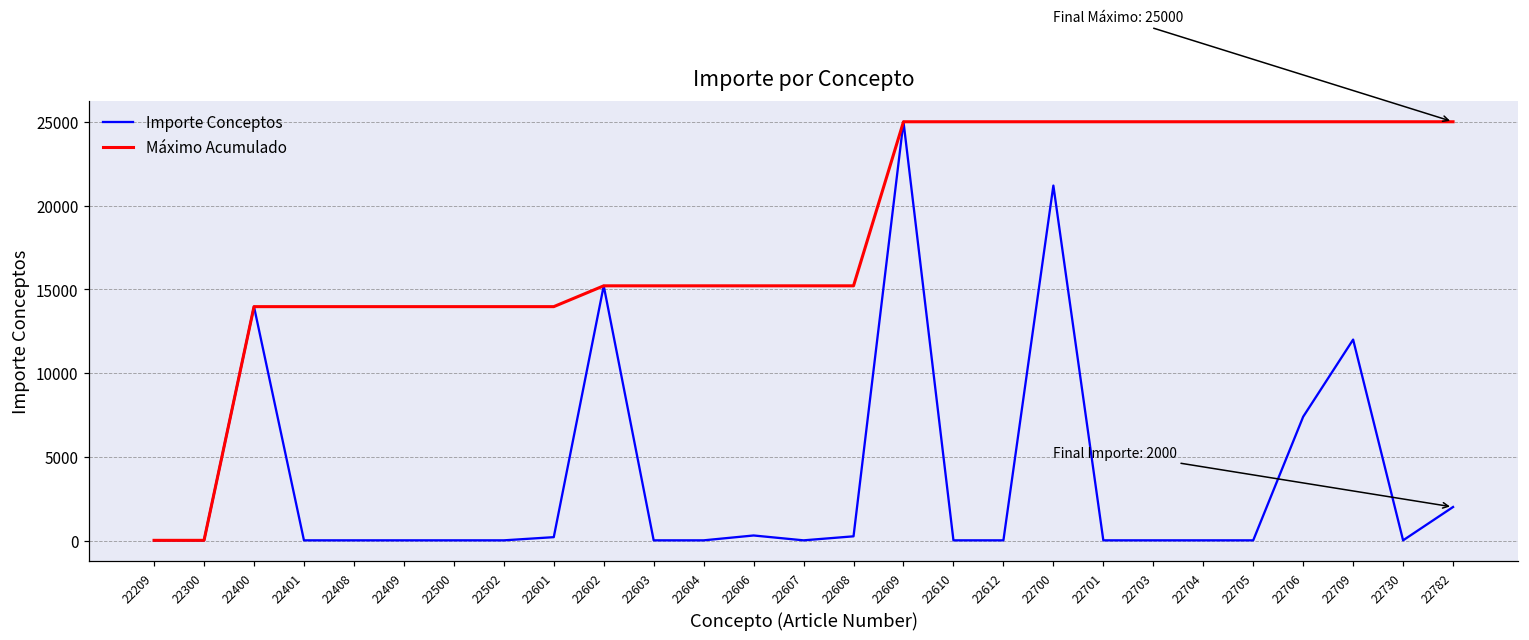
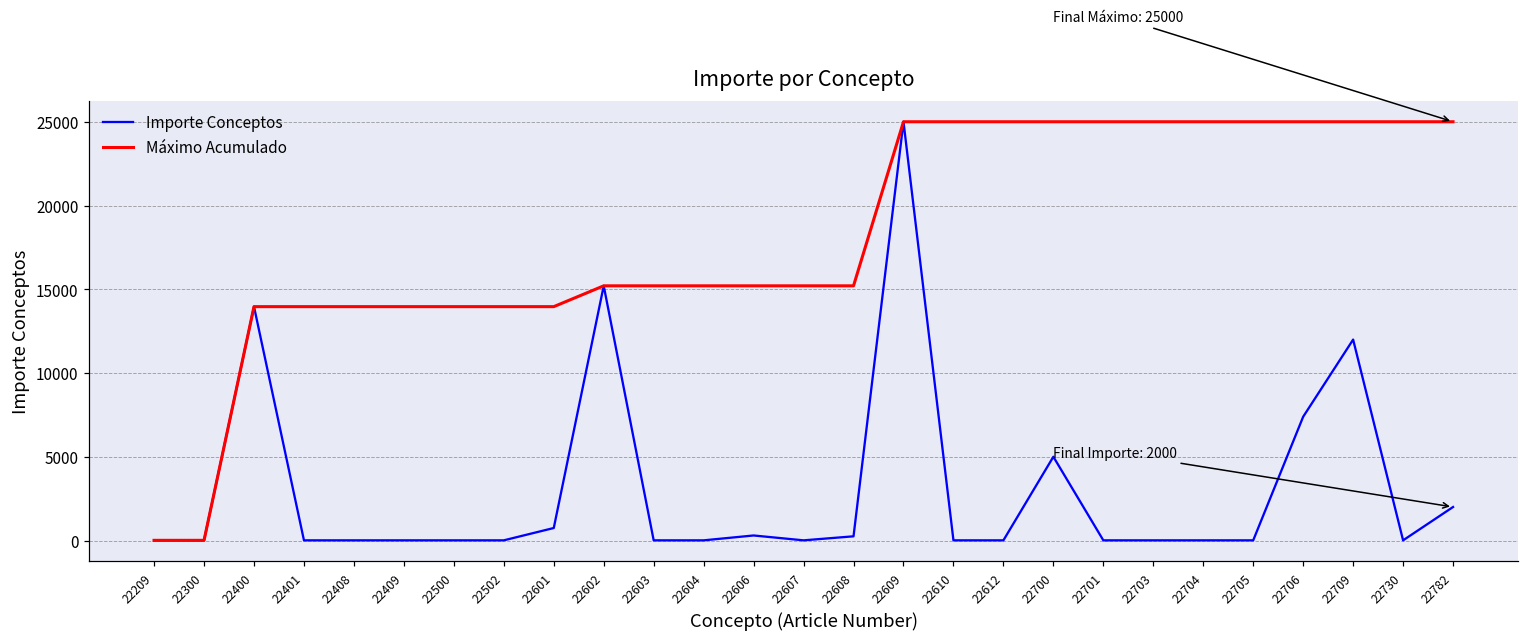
Importe Conceptos, 22601: 200 -> 700
Importe Conceptos, 22700: 21200 -> 5000
